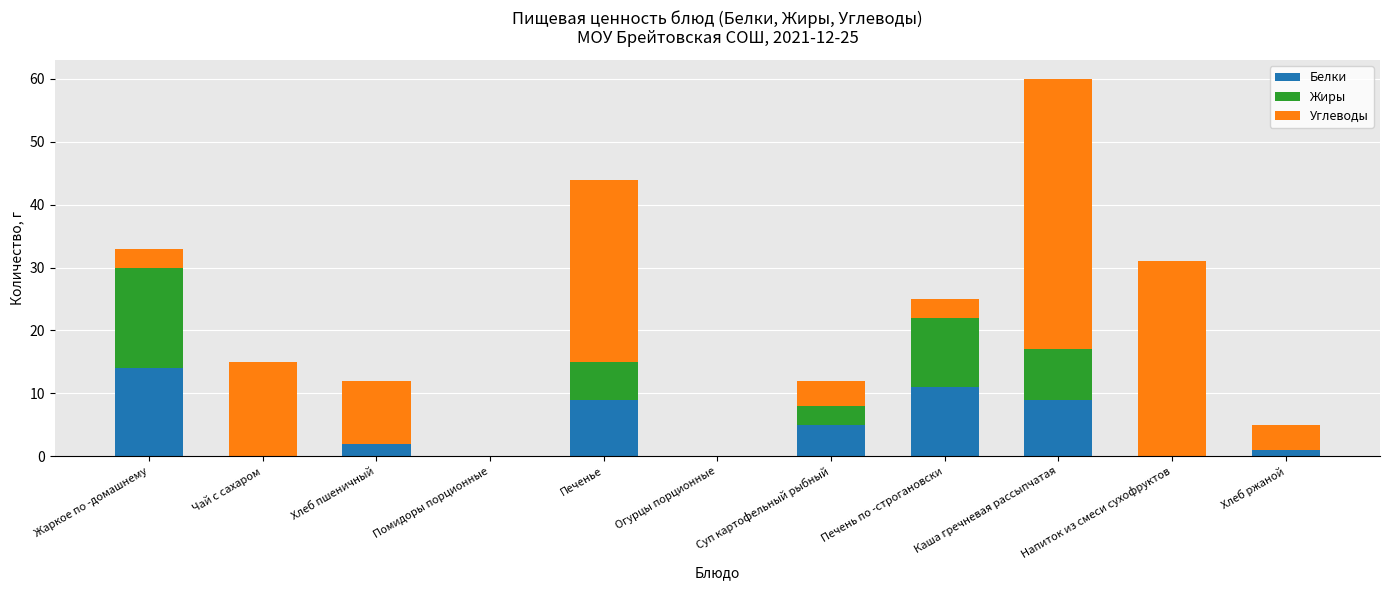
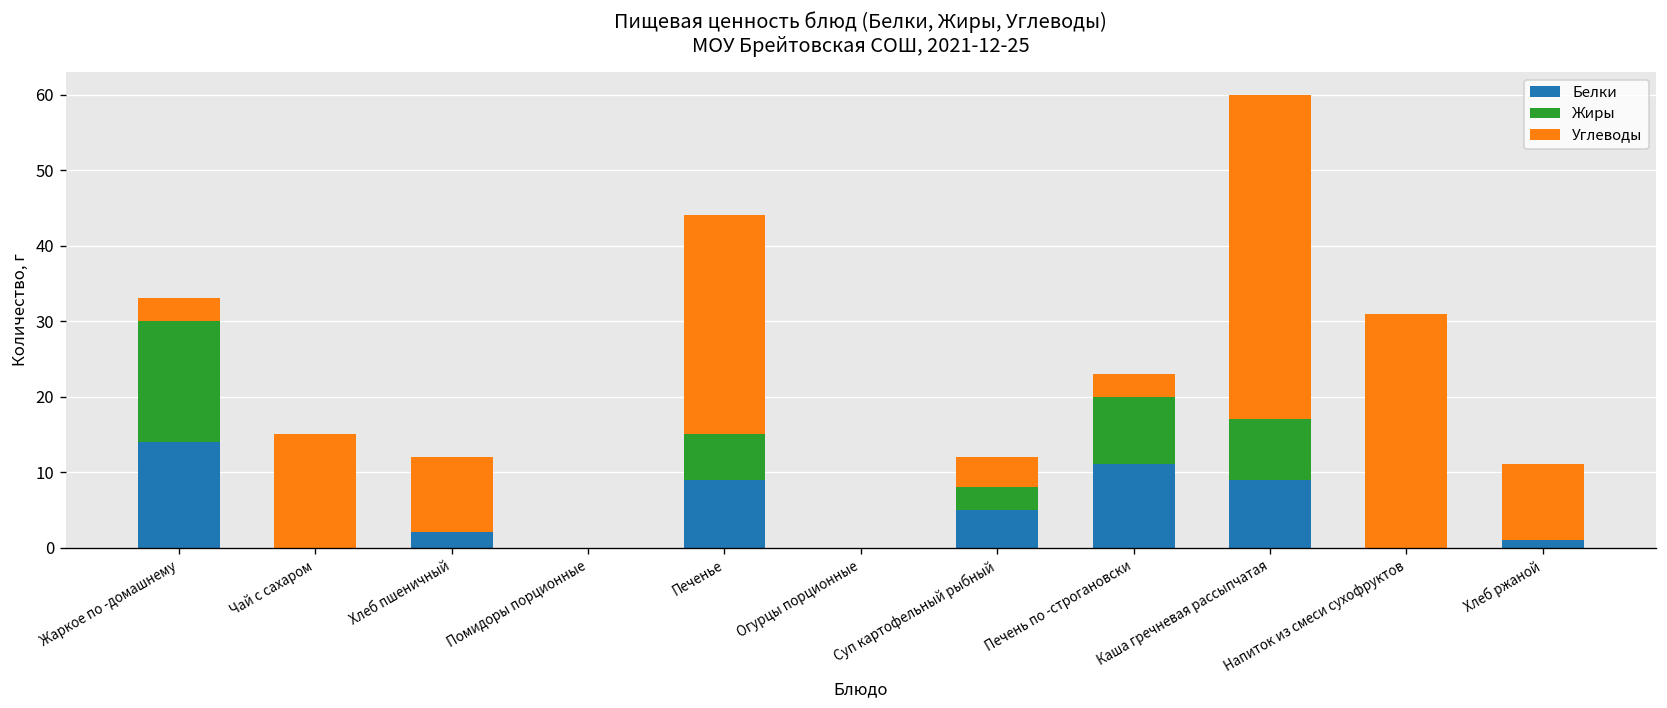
Жиры, Печень по -строгановски: 11 -> 9
Углеводы, Хлеб ржаной: 4 -> 10
